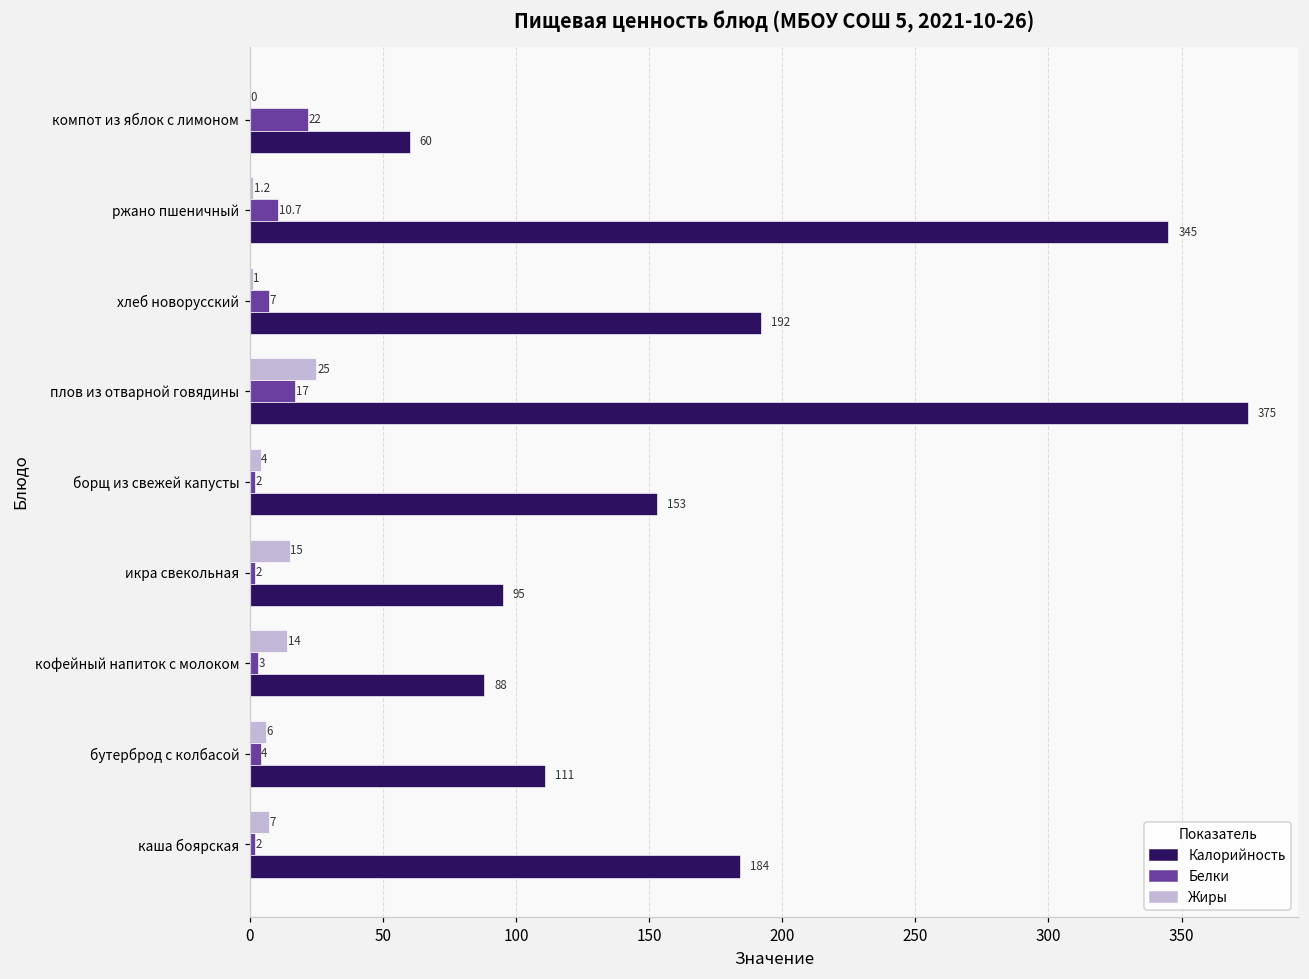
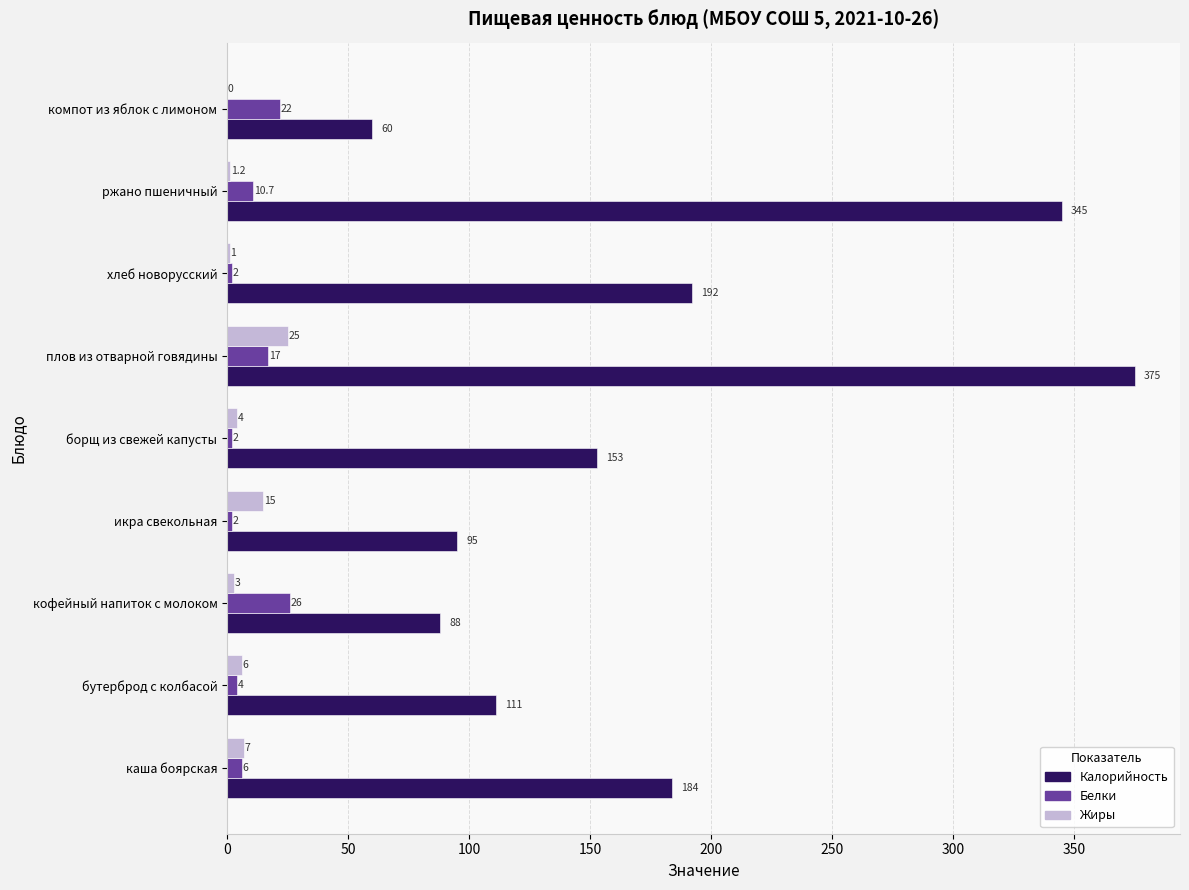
Белки, хлеб новорусский: 7 -> 2
Жиры, кофейный напиток с молоком: 14 -> 3
Белки, кофейный напиток с молоком: 3 -> 26
Белки, каша боярская: 2 -> 6
